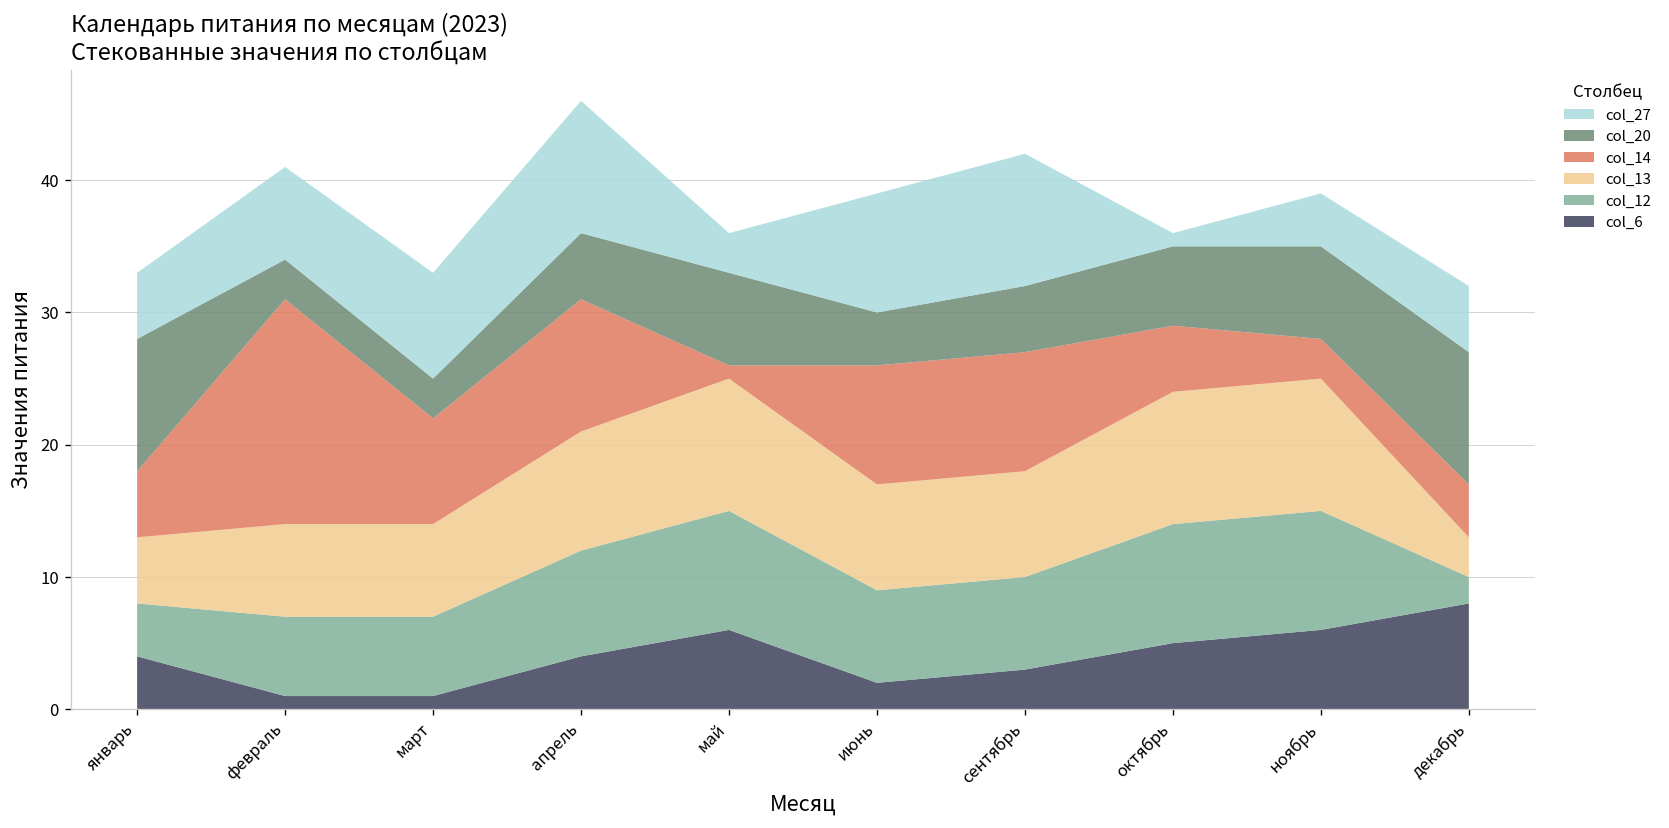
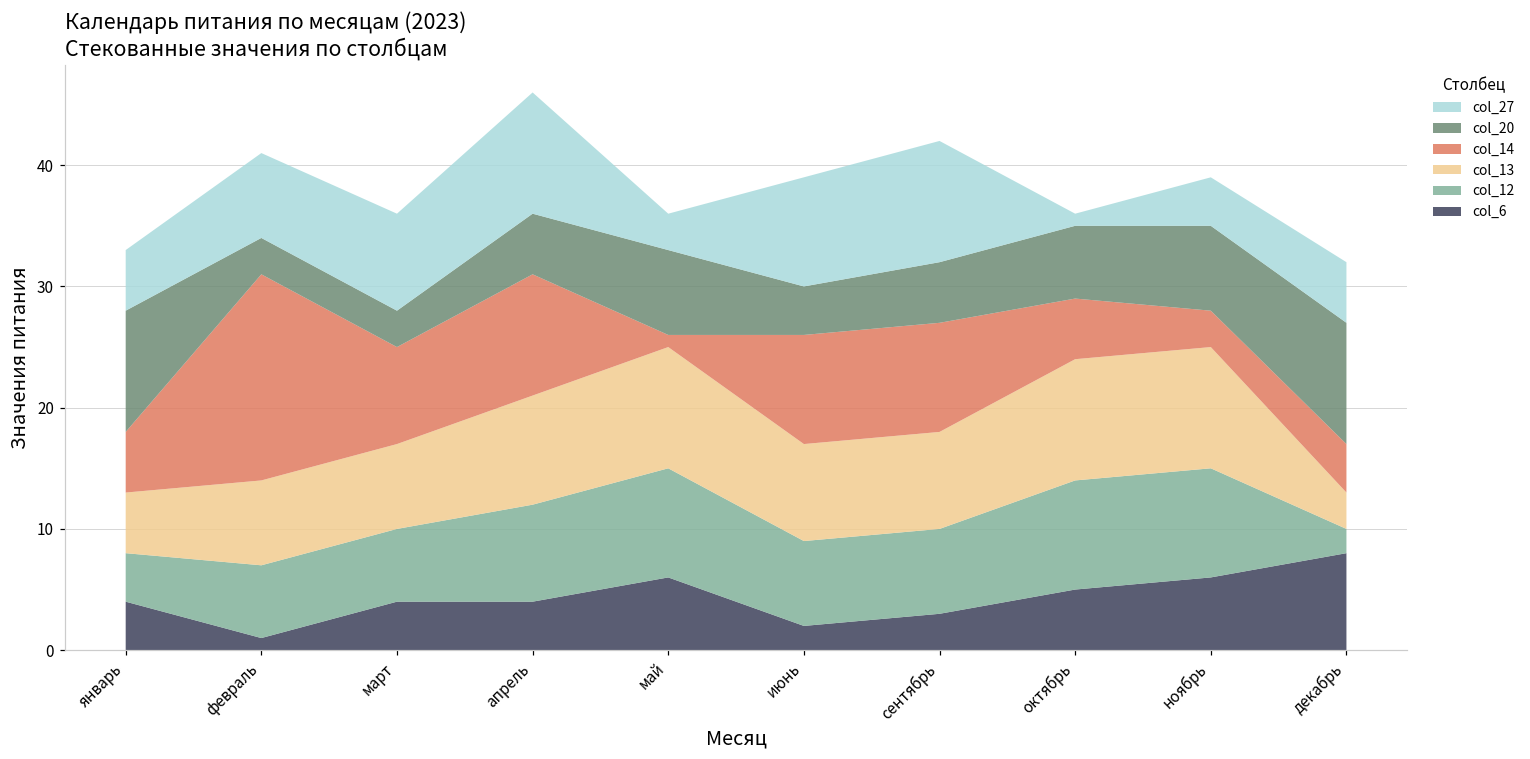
col_6, март: 1 -> 4
